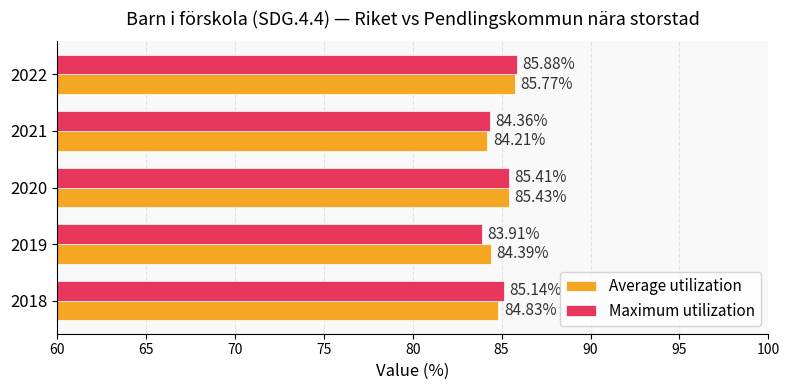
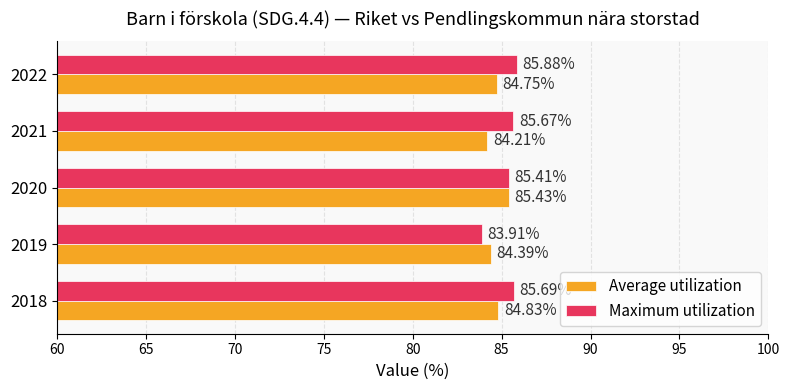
Average utilization, 2022: 85.77% -> 84.75%
Maximum utilization, 2021: 84.36% -> 85.67%
Maximum utilization, 2018: 85.1 -> 85.7
